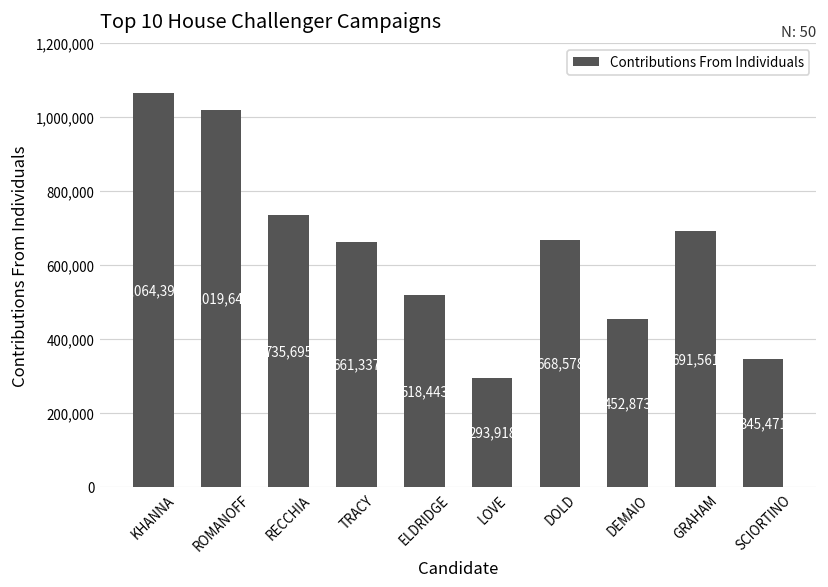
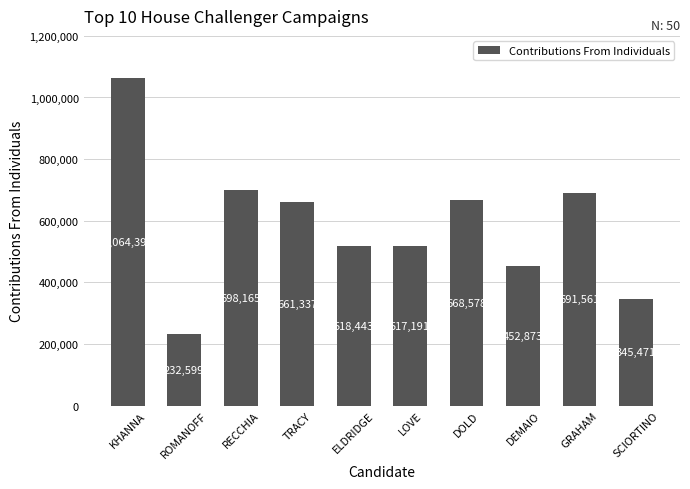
ROMANOFF: 1,019,647 -> 232,599
RECCHIA: 735,695 -> 698,165
LOVE: 293,918 -> 517,191
